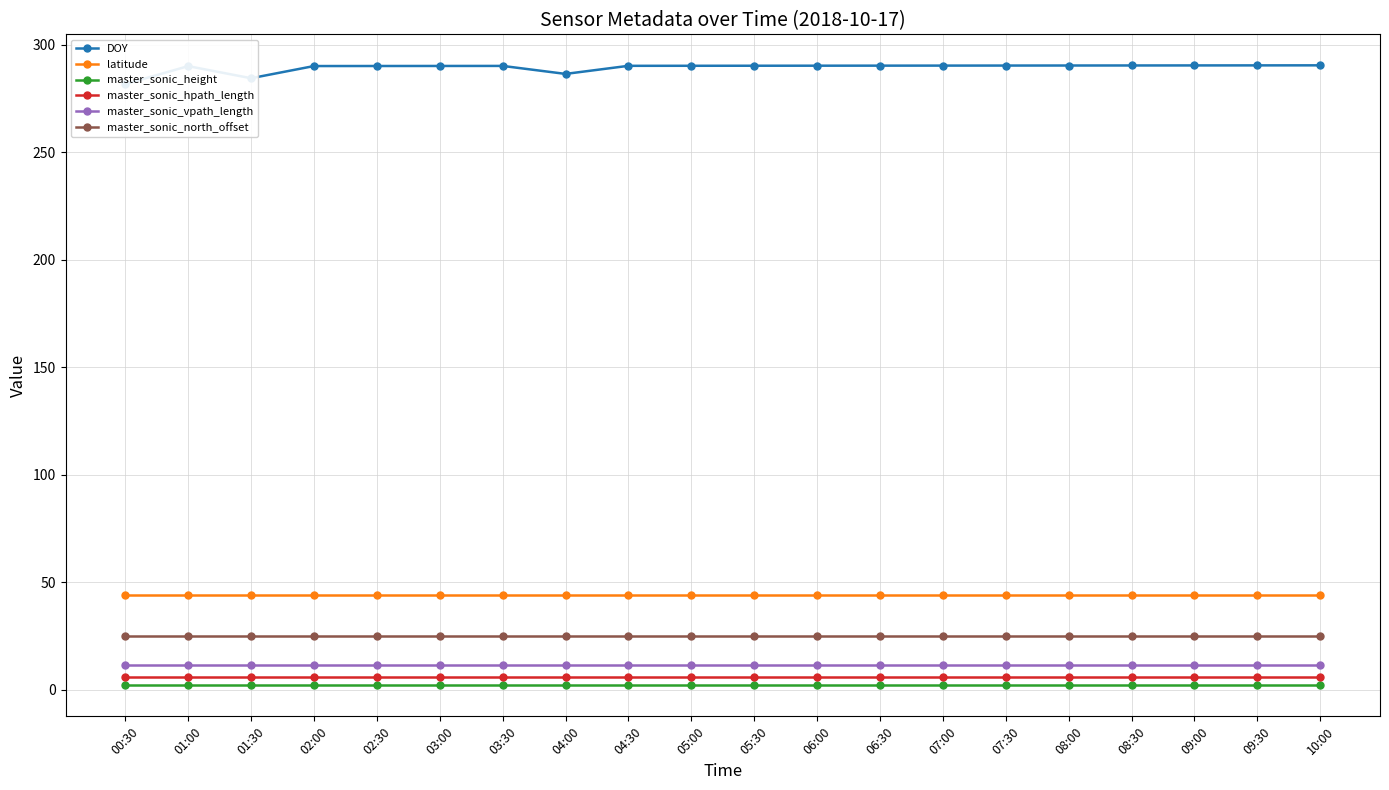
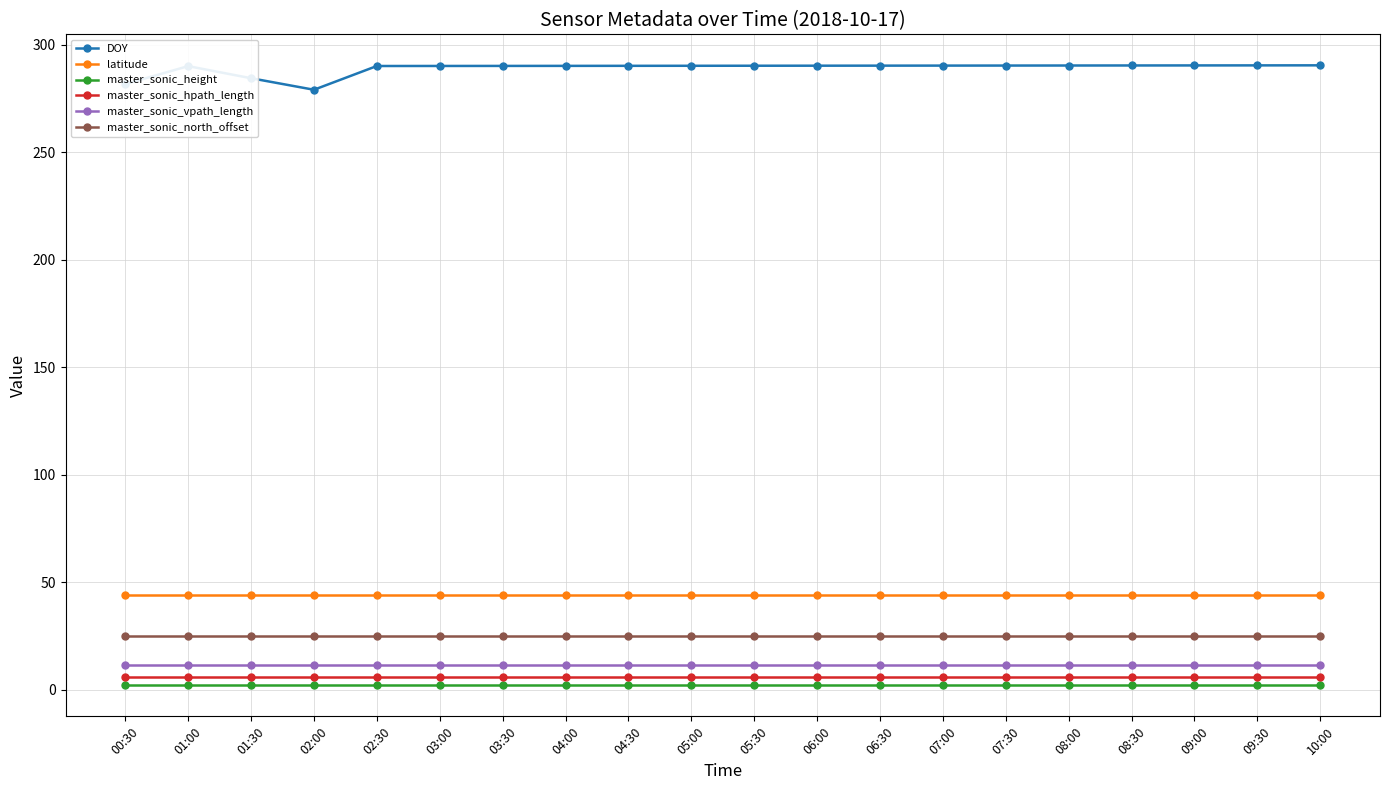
DOY, 02:00: 290 -> 279
DOY, 04:00: 286 -> 290
